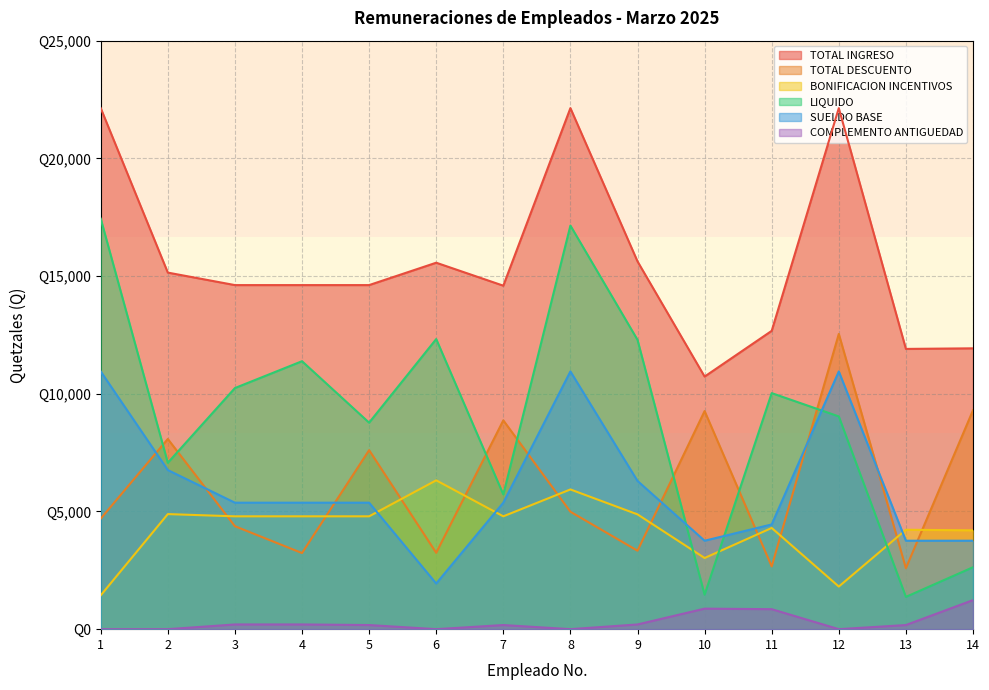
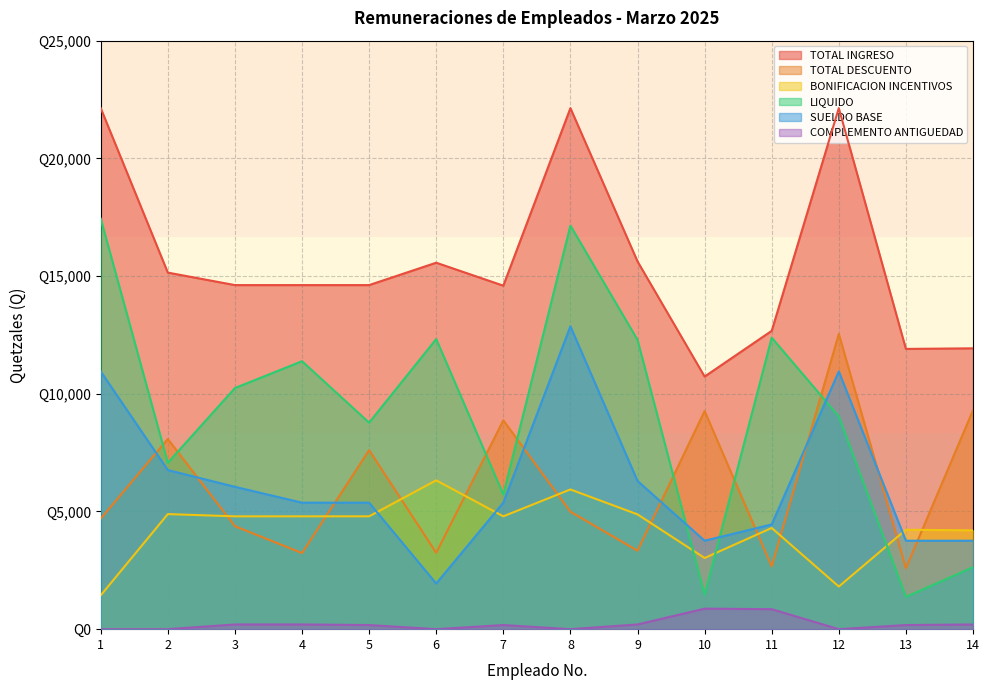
SUELDO BASE, 3: Q5,400 -> Q6,000
SUELDO BASE, 8: Q10,900 -> Q12,900
LIQUIDO, 11: Q10,000 -> Q12,400
COMPLEMENTO ANTIGUEDAD, 14: Q1,200 -> Q200
